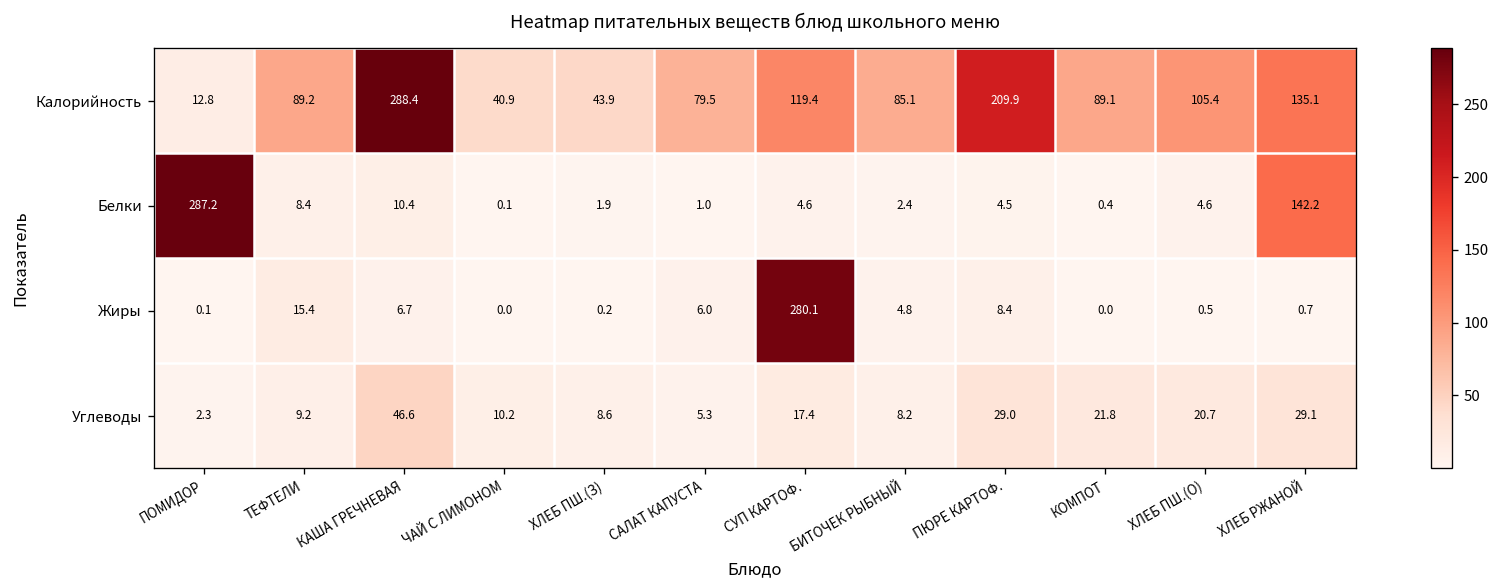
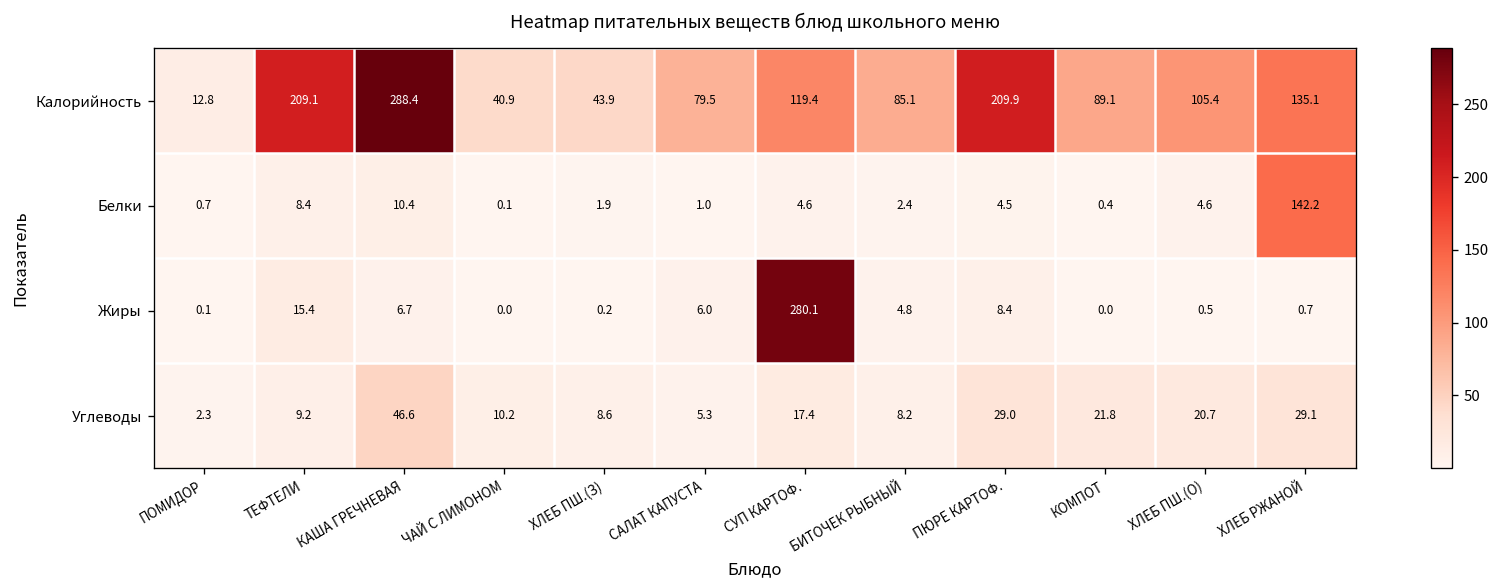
Калорийность, ТЕФТЕЛИ: 89.2 -> 209.1
Белки, ПОМИДОР: 287.2 -> 0.7
